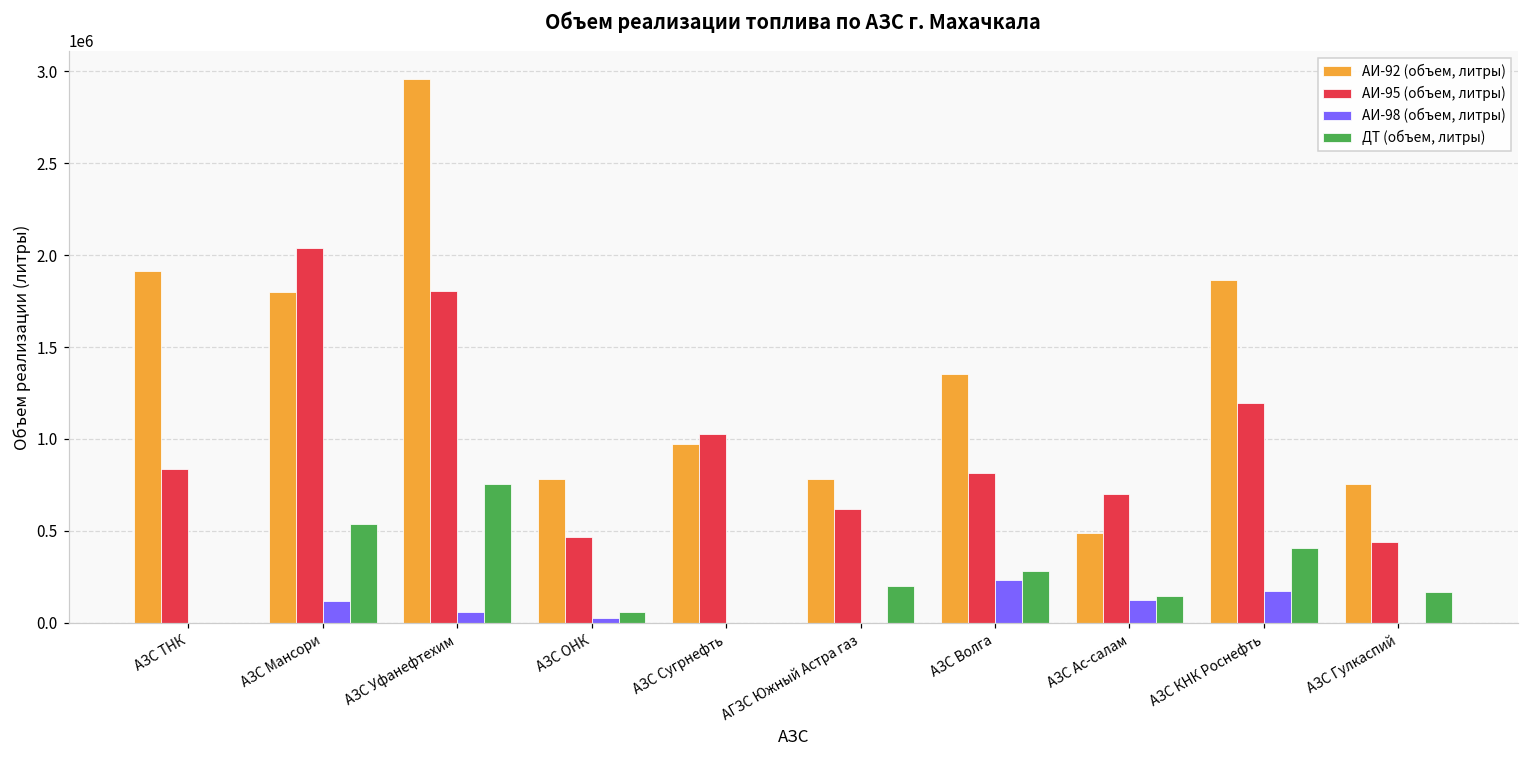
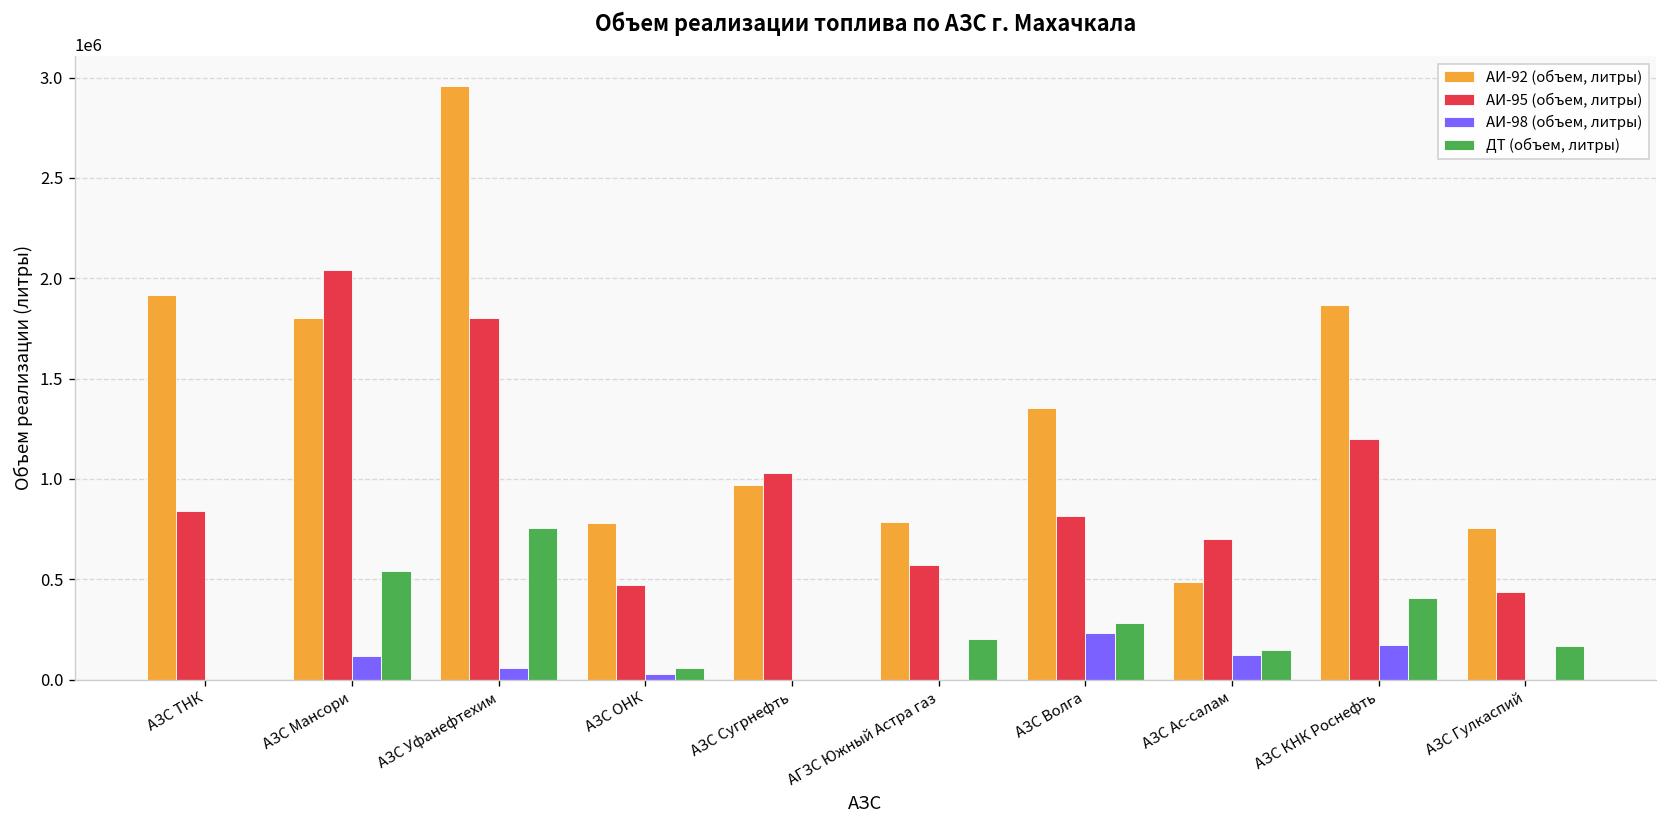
АИ-95 (объем, литры), АГЗС Южный Астра газ: 620000 -> 570000
